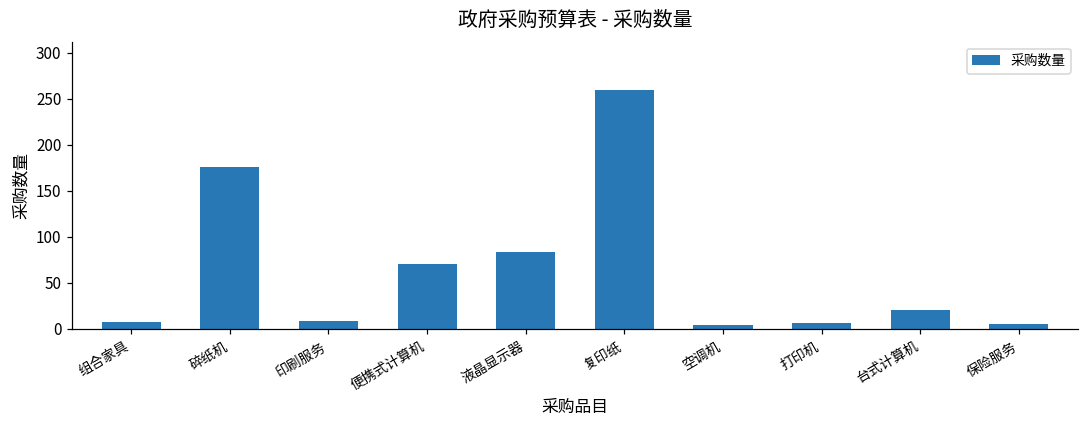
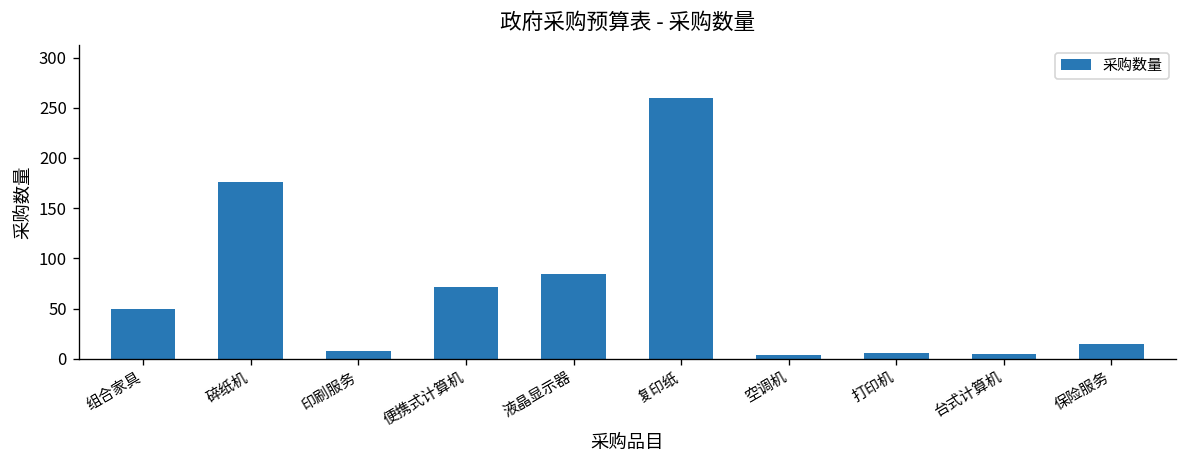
组合家具: 10 -> 50
台式计算机: 20 -> 10
保险服务: 10 -> 20
